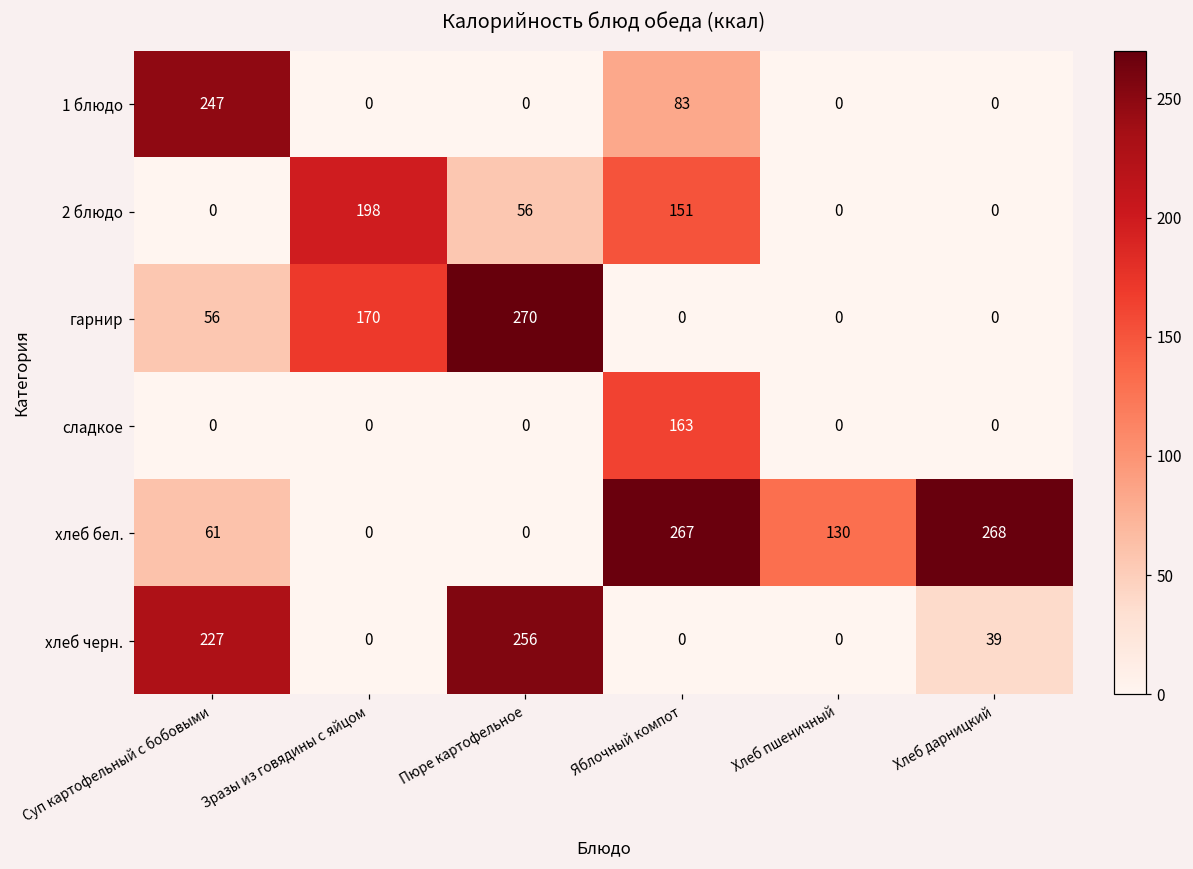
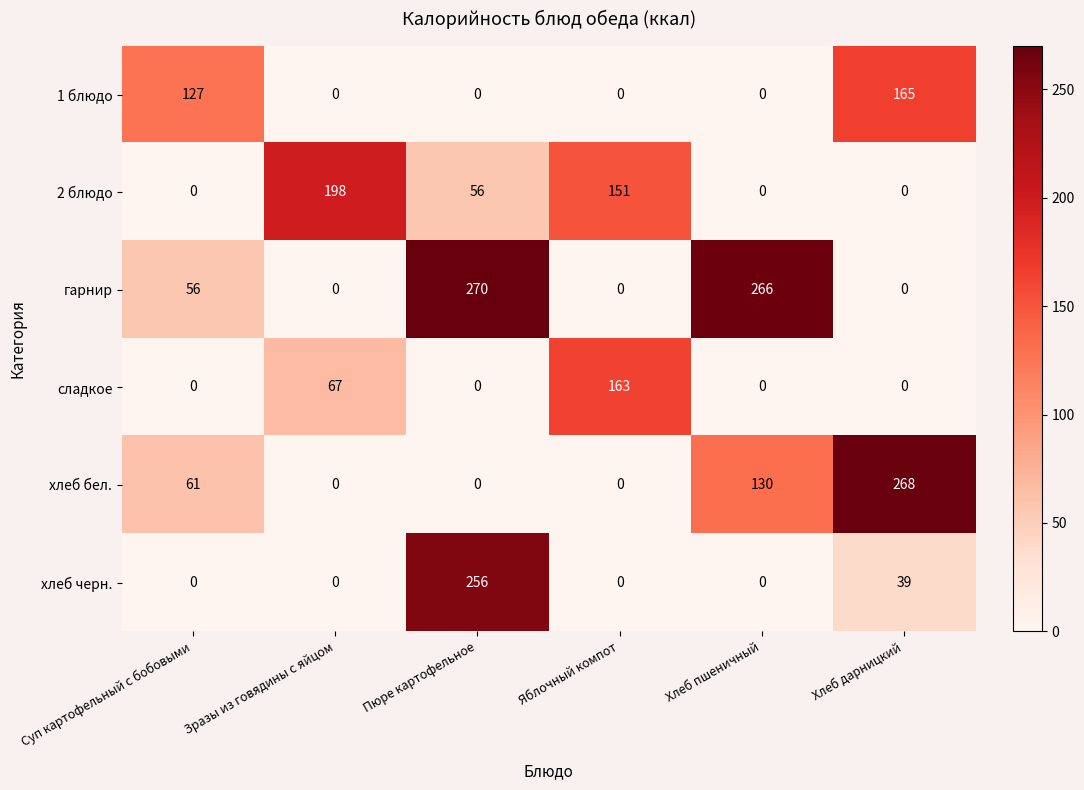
1 блюдо, Суп картофельный с бобовыми: 247 -> 127
1 блюдо, Яблочный компот: 83 -> 0
1 блюдо, Хлеб дарницкий: 0 -> 165
гарнир, Зразы из говядины с яйцом: 170 -> 0
гарнир, Хлеб пшеничный: 0 -> 266
сладкое, Зразы из говядины с яйцом: 0 -> 67
хлеб бел., Яблочный компот: 267 -> 0
хлеб черн., Суп картофельный с бобовыми: 227 -> 0
